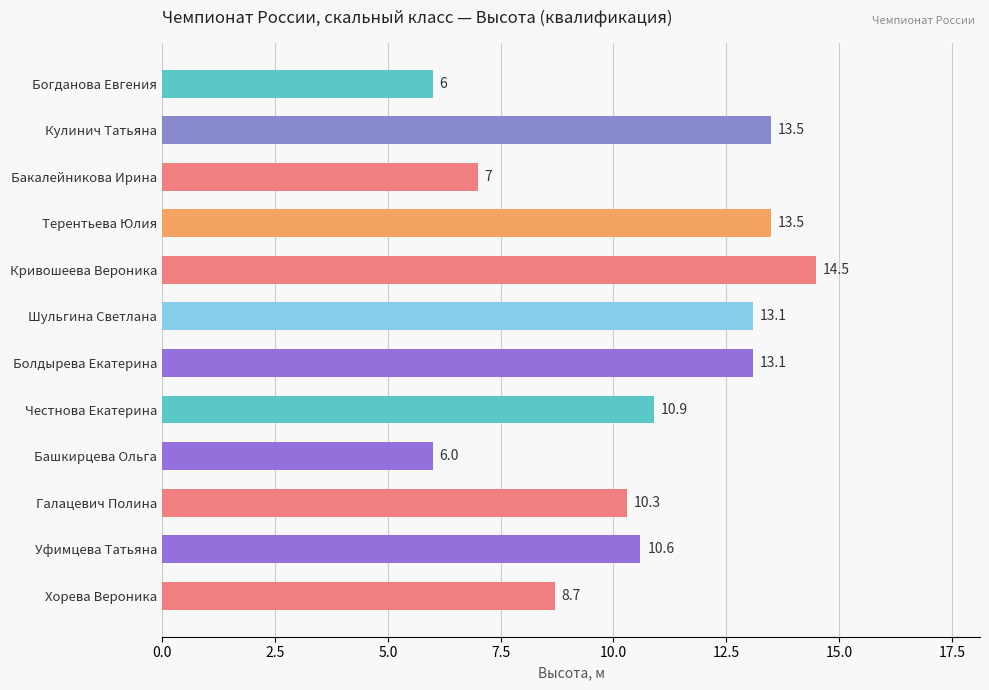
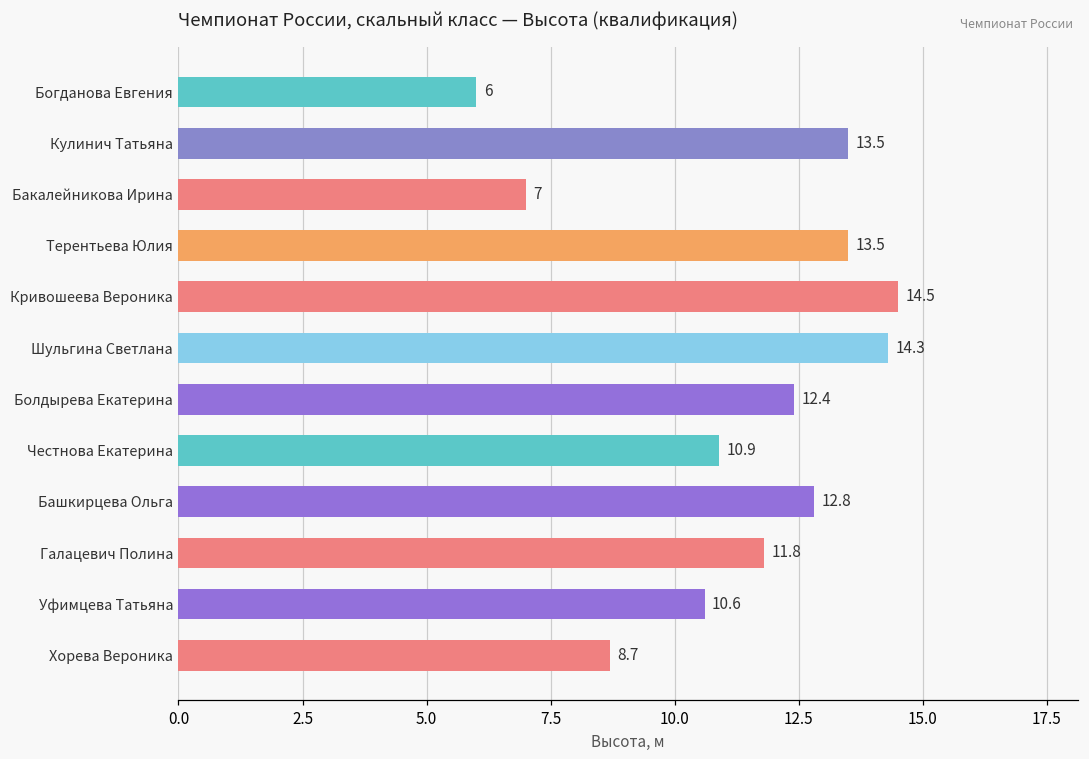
Шульгина Светлана: 13.1 -> 14.3
Болдырева Екатерина: 13.1 -> 12.4
Башкирцева Ольга: 6.0 -> 12.8
Галацевич Полина: 10.3 -> 11.8
